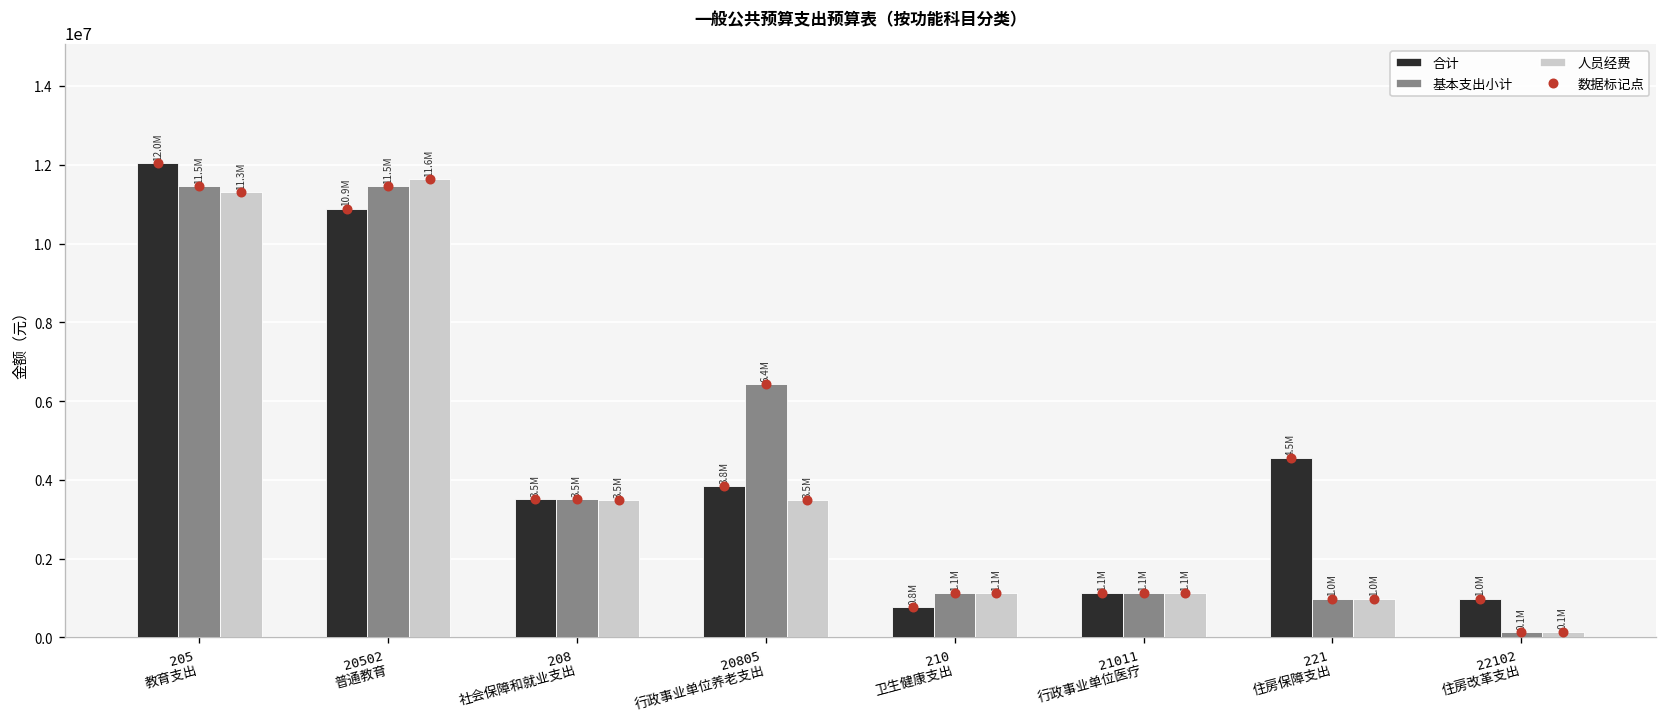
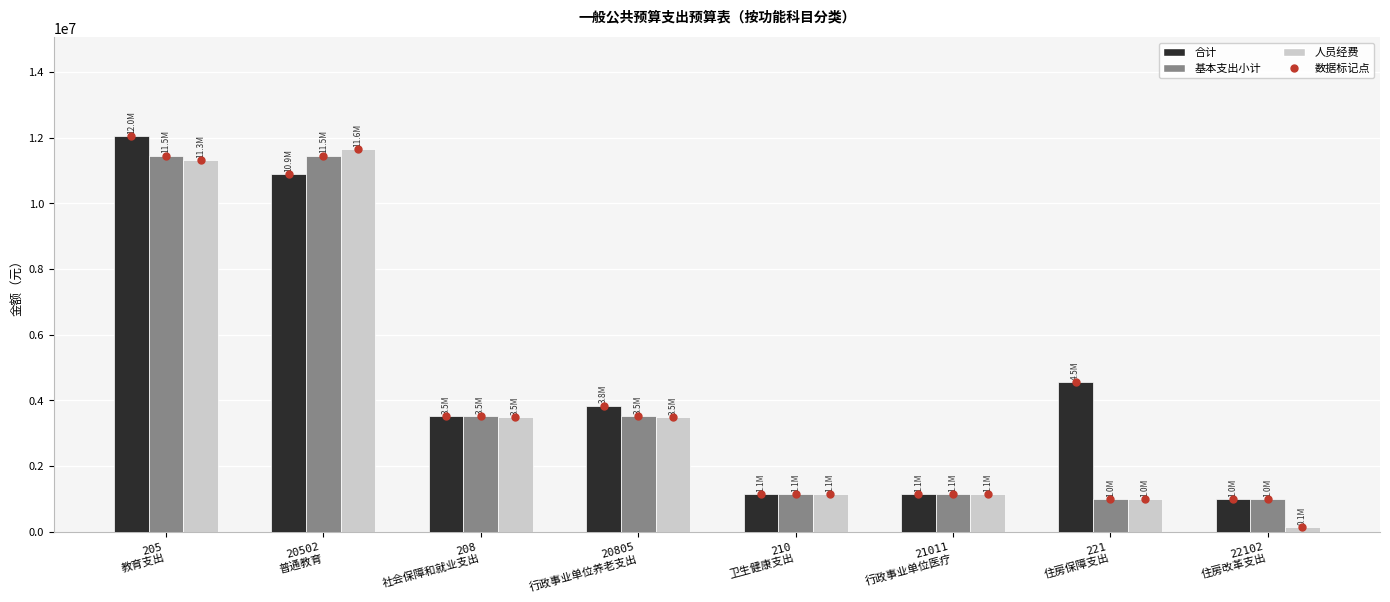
基本支出小计, 20805 行政事业单位养老支出: 6.4M -> 3.5M
合计, 210 卫生健康支出: 0.8M -> 1.1M
基本支出小计, 22102 住房改革支出: 0.1M -> 1.0M
